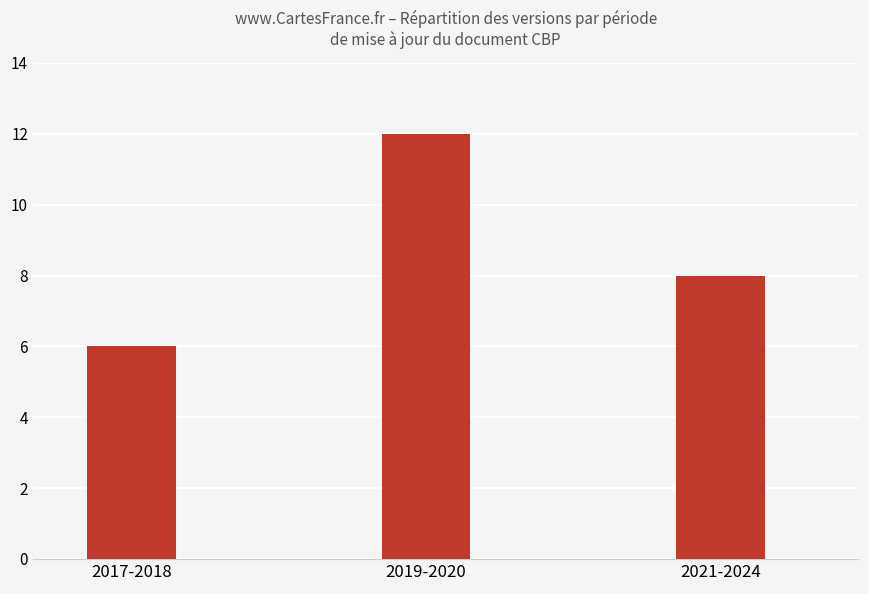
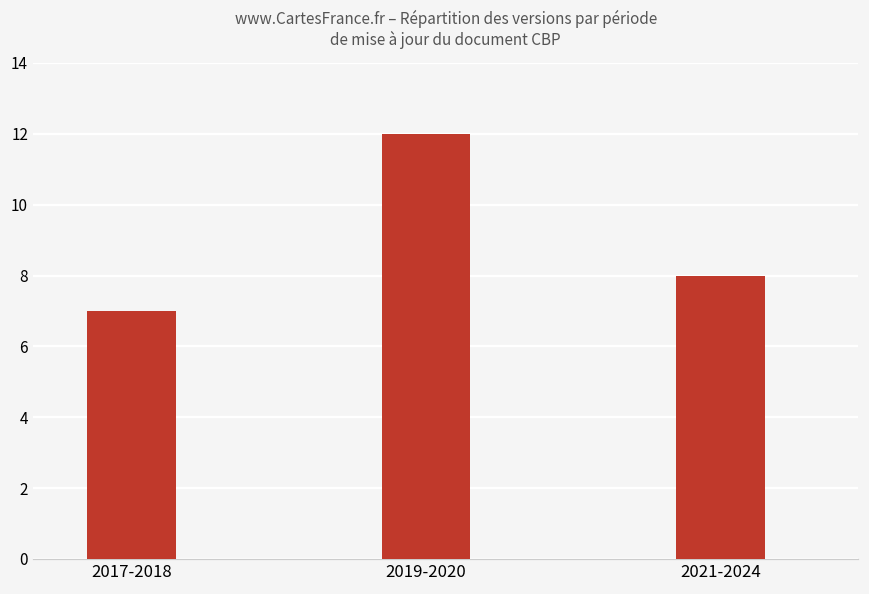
2017-2018: 6 -> 7
